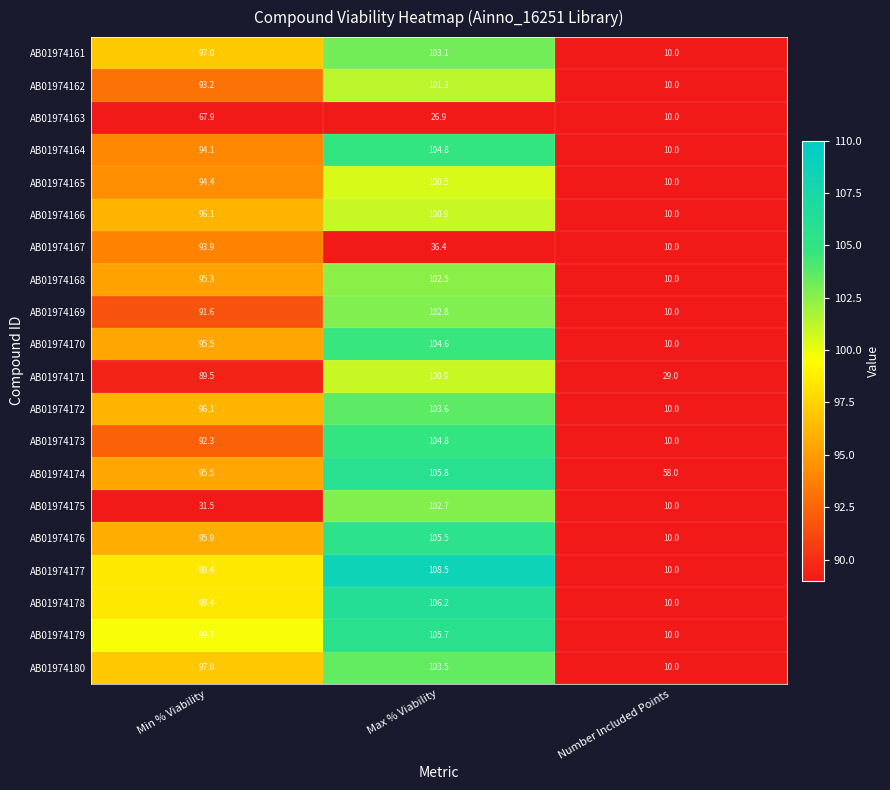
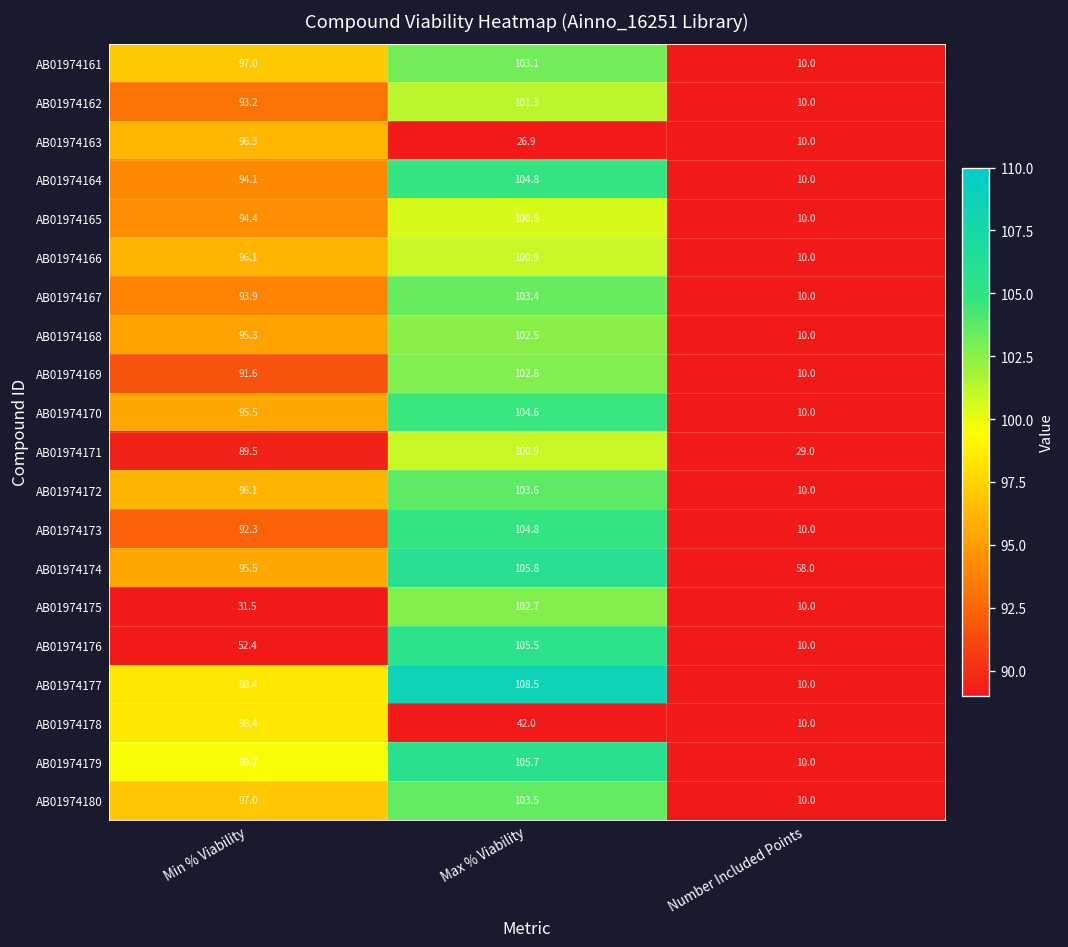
AB01974163, Min % Viability: 67.9 -> 96.3
AB01974167, Max % Viability: 36.4 -> 103.4
AB01974176, Min % Viability: 95.9 -> 52.4
AB01974178, Max % Viability: 106.2 -> 42.0
